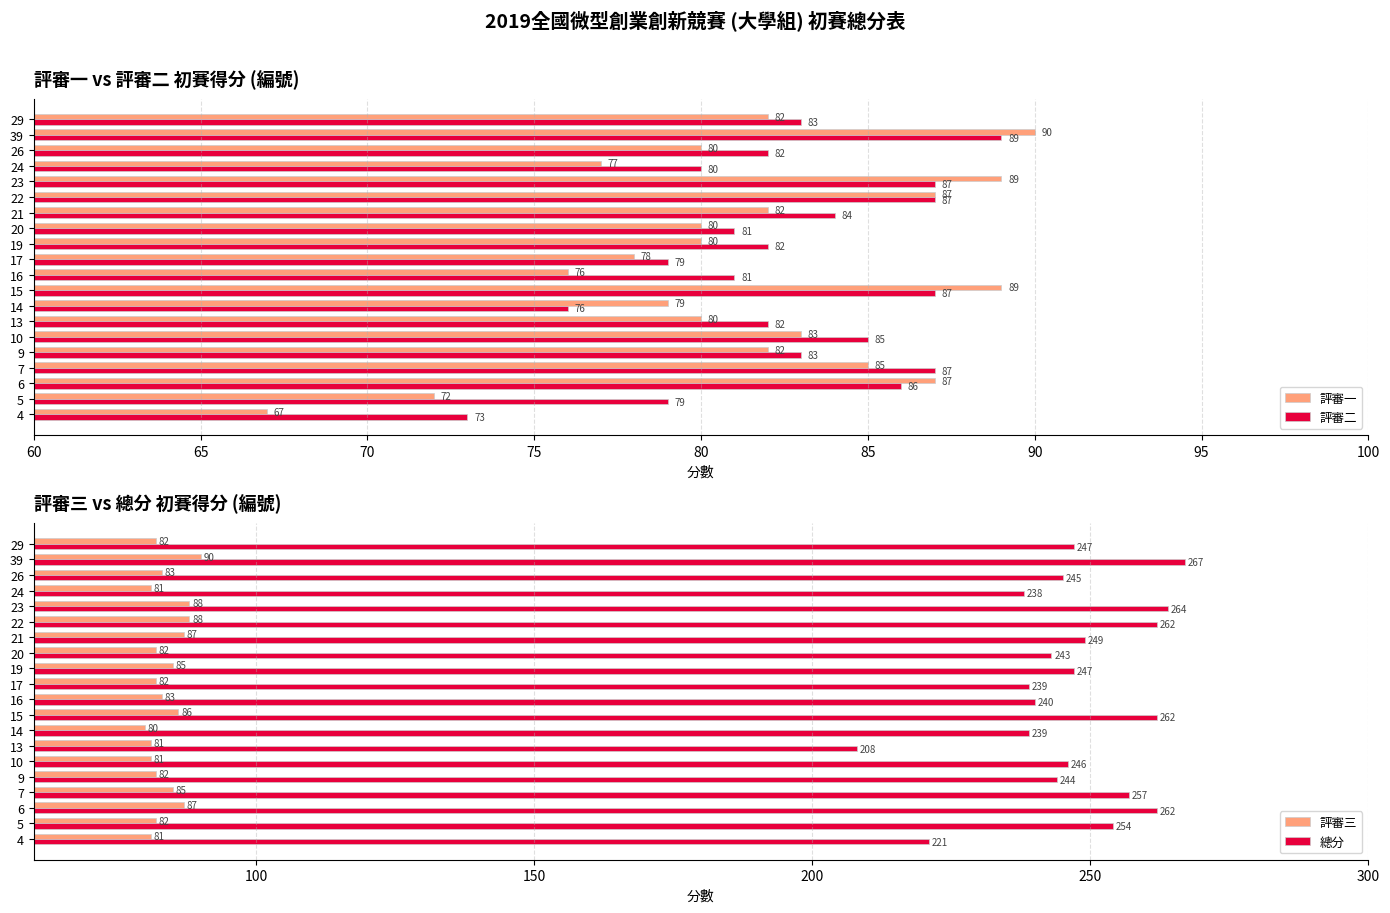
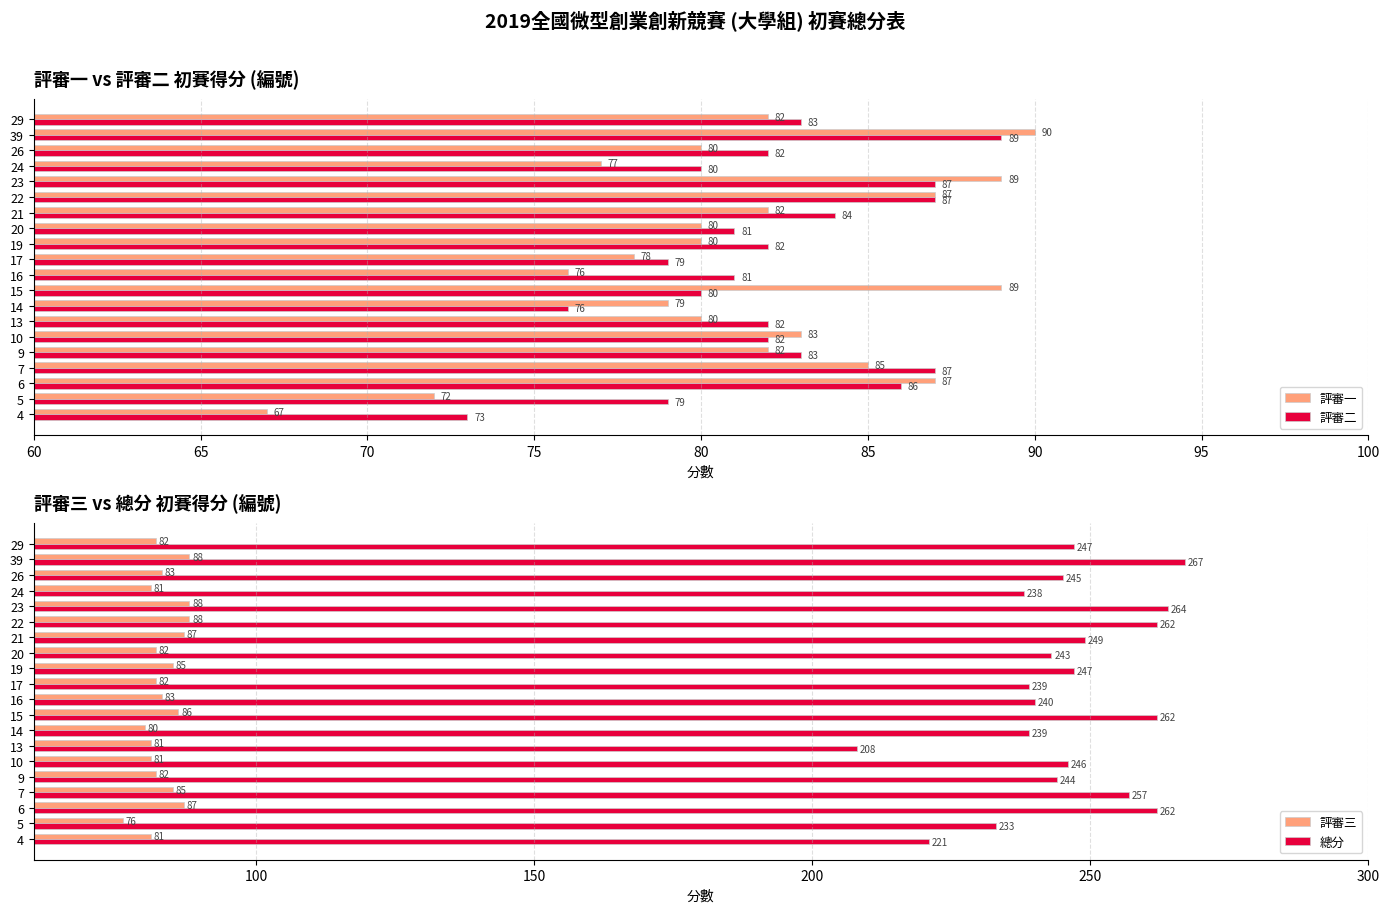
評審一 vs 評審二 初賽得分 (編號), 評審二, 15: 87 -> 80
評審一 vs 評審二 初賽得分 (編號), 評審二, 10: 85 -> 82
評審三 vs 總分 初賽得分 (編號), 評審三, 39: 90 -> 88
評審三 vs 總分 初賽得分 (編號), 評審三, 5: 82 -> 76
評審三 vs 總分 初賽得分 (編號), 總分, 5: 254 -> 233
